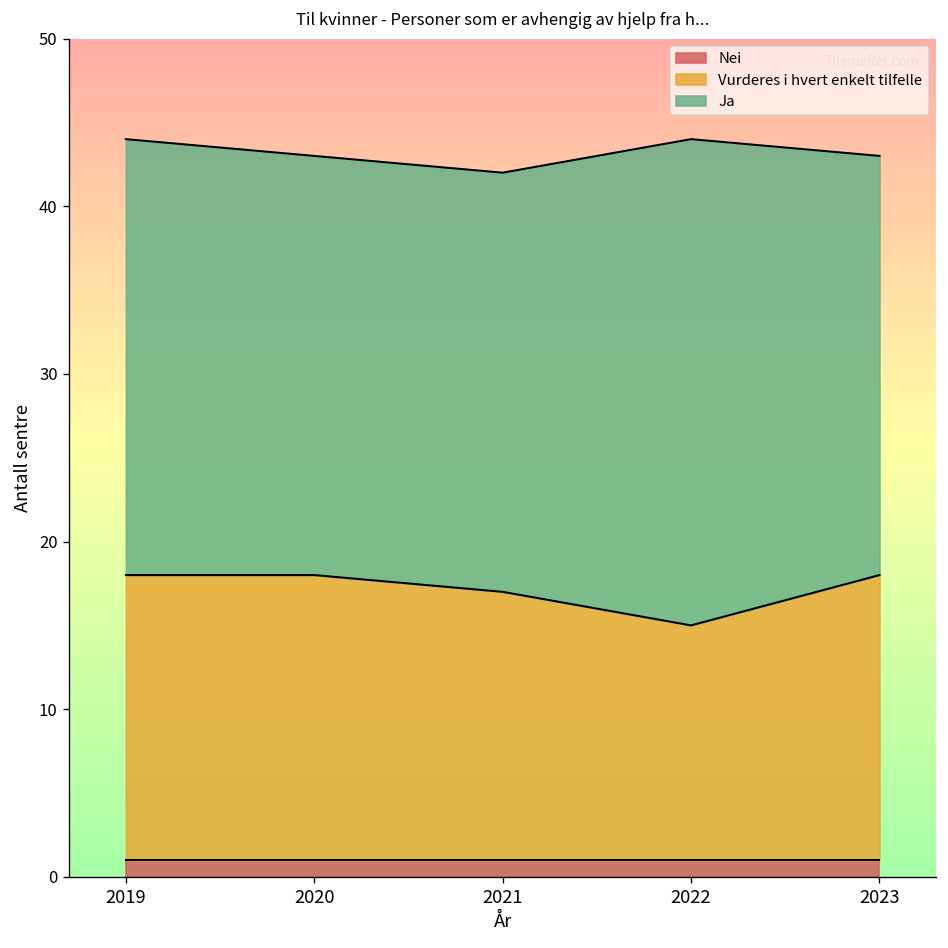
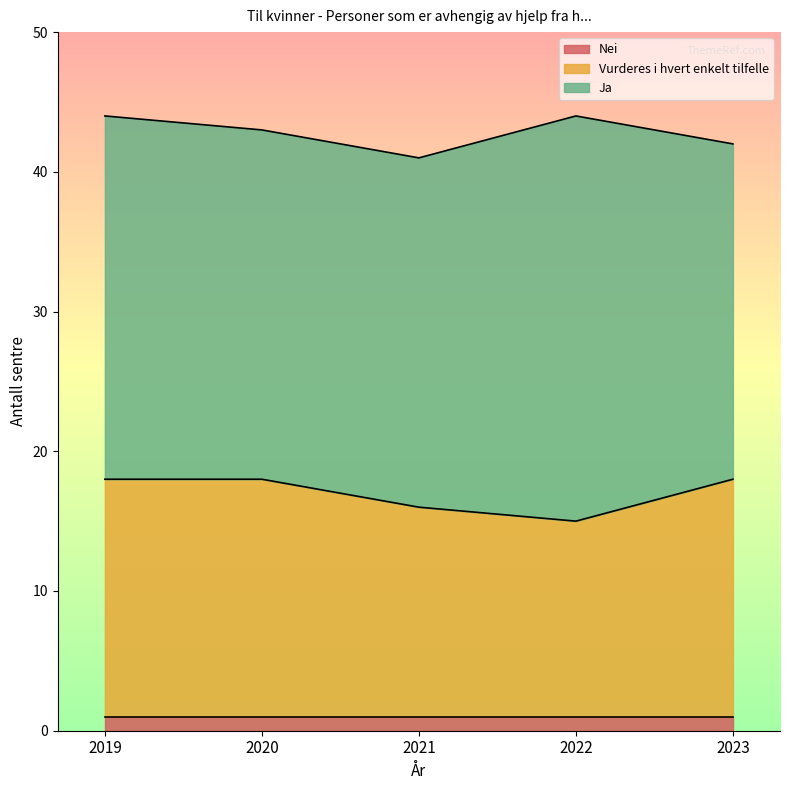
Vurderes i hvert enkelt tilfelle, 2021: 17.0 -> 16.0
Ja, 2023: 25 -> 24
